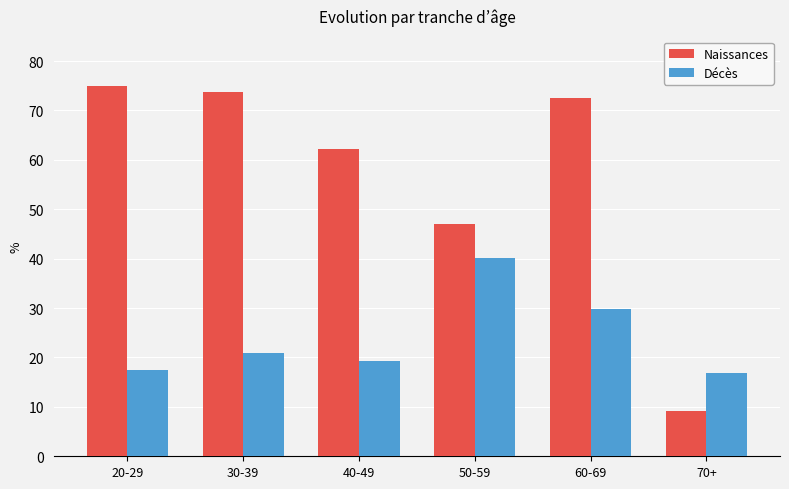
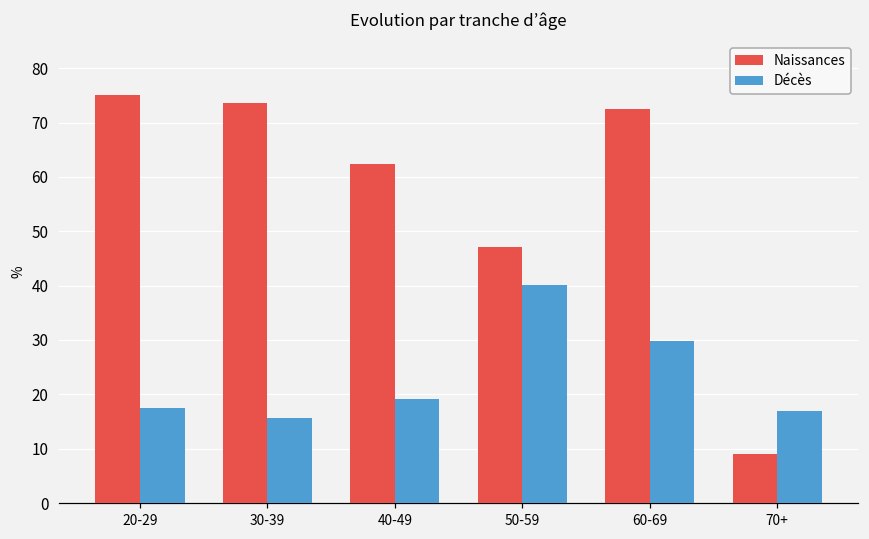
Décès, 30-39: 21 -> 16
